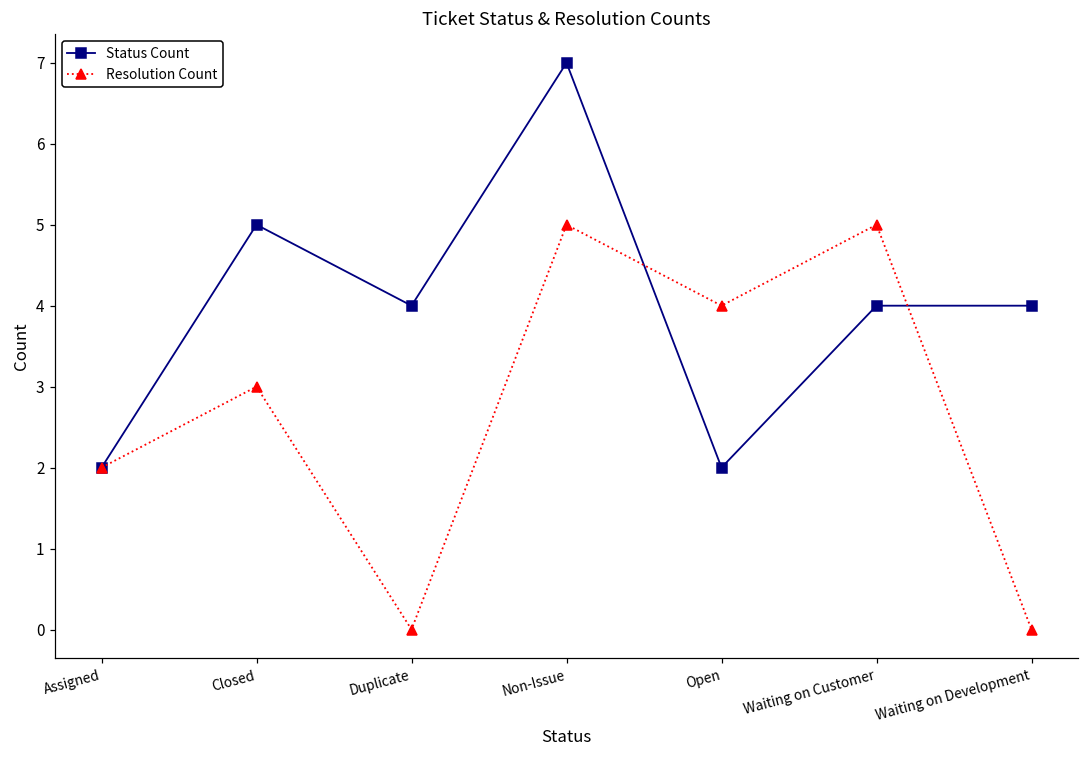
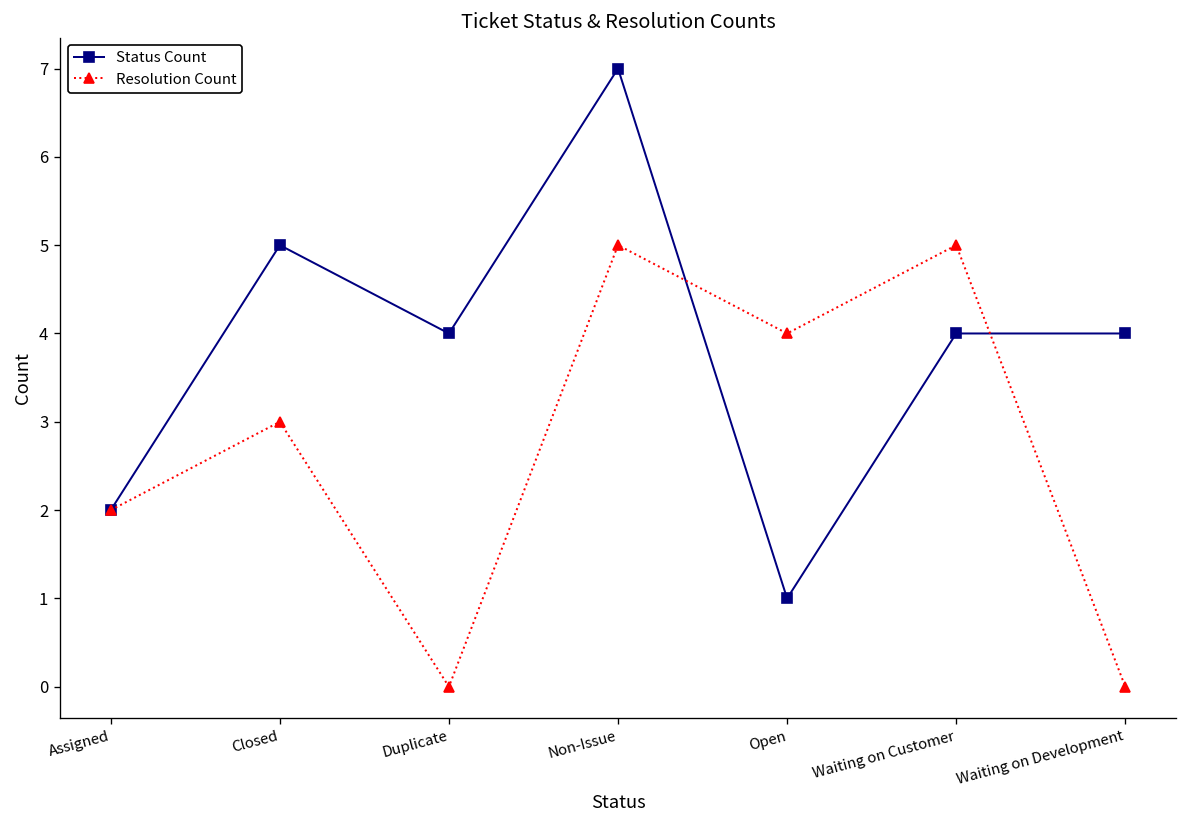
Status Count, Open: 2 -> 1
